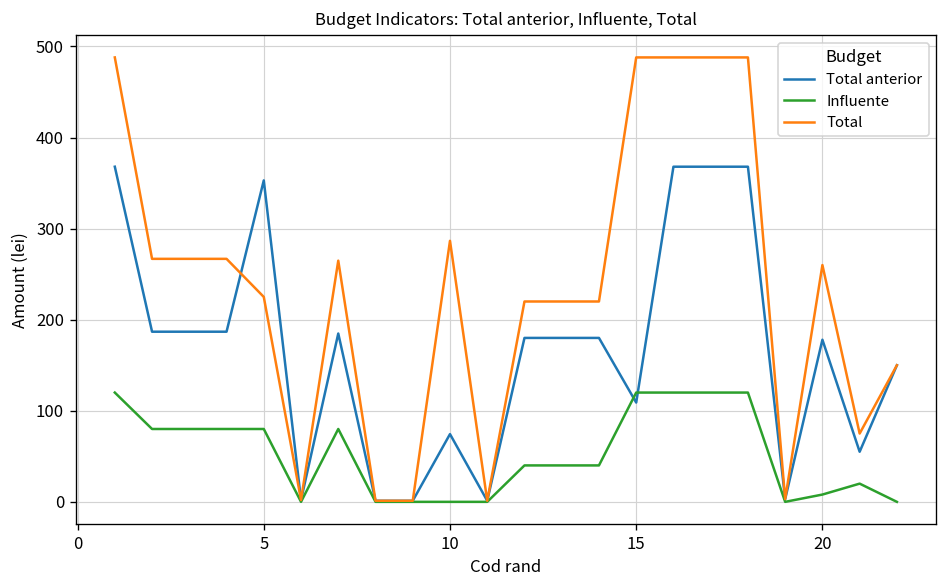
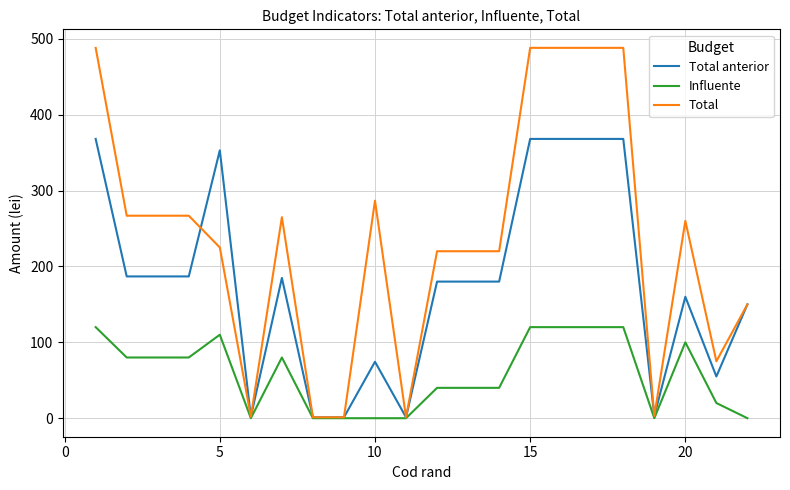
Influente, 5: 80 -> 110
Total anterior, 15: 110 -> 370
Total anterior, 20: 180 -> 160
Influente, 20: 10 -> 100
